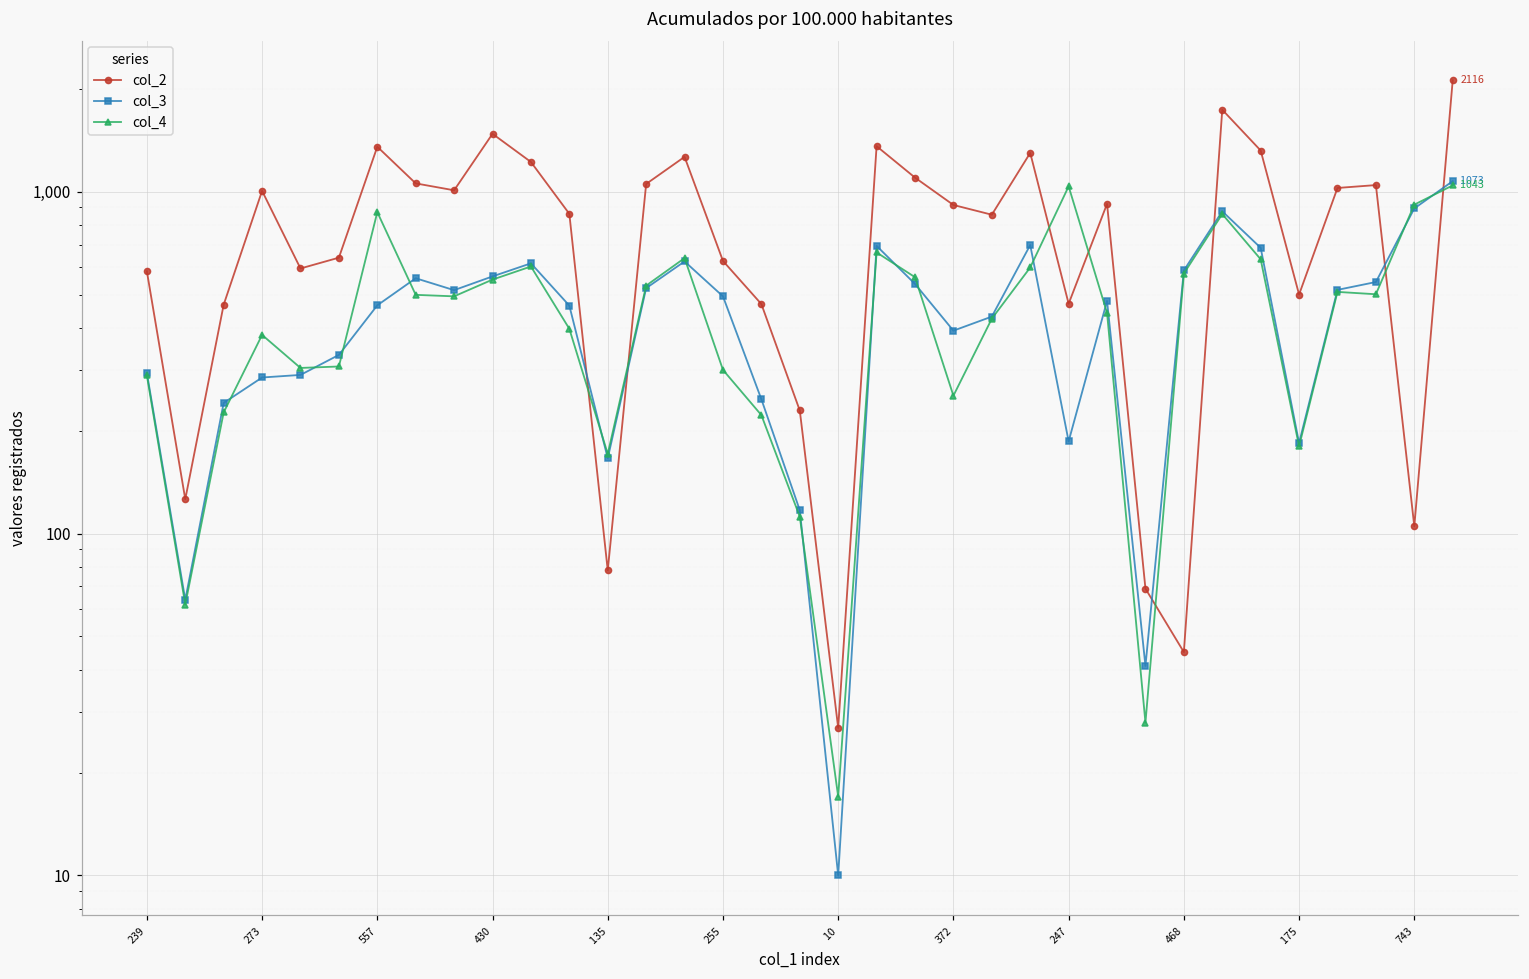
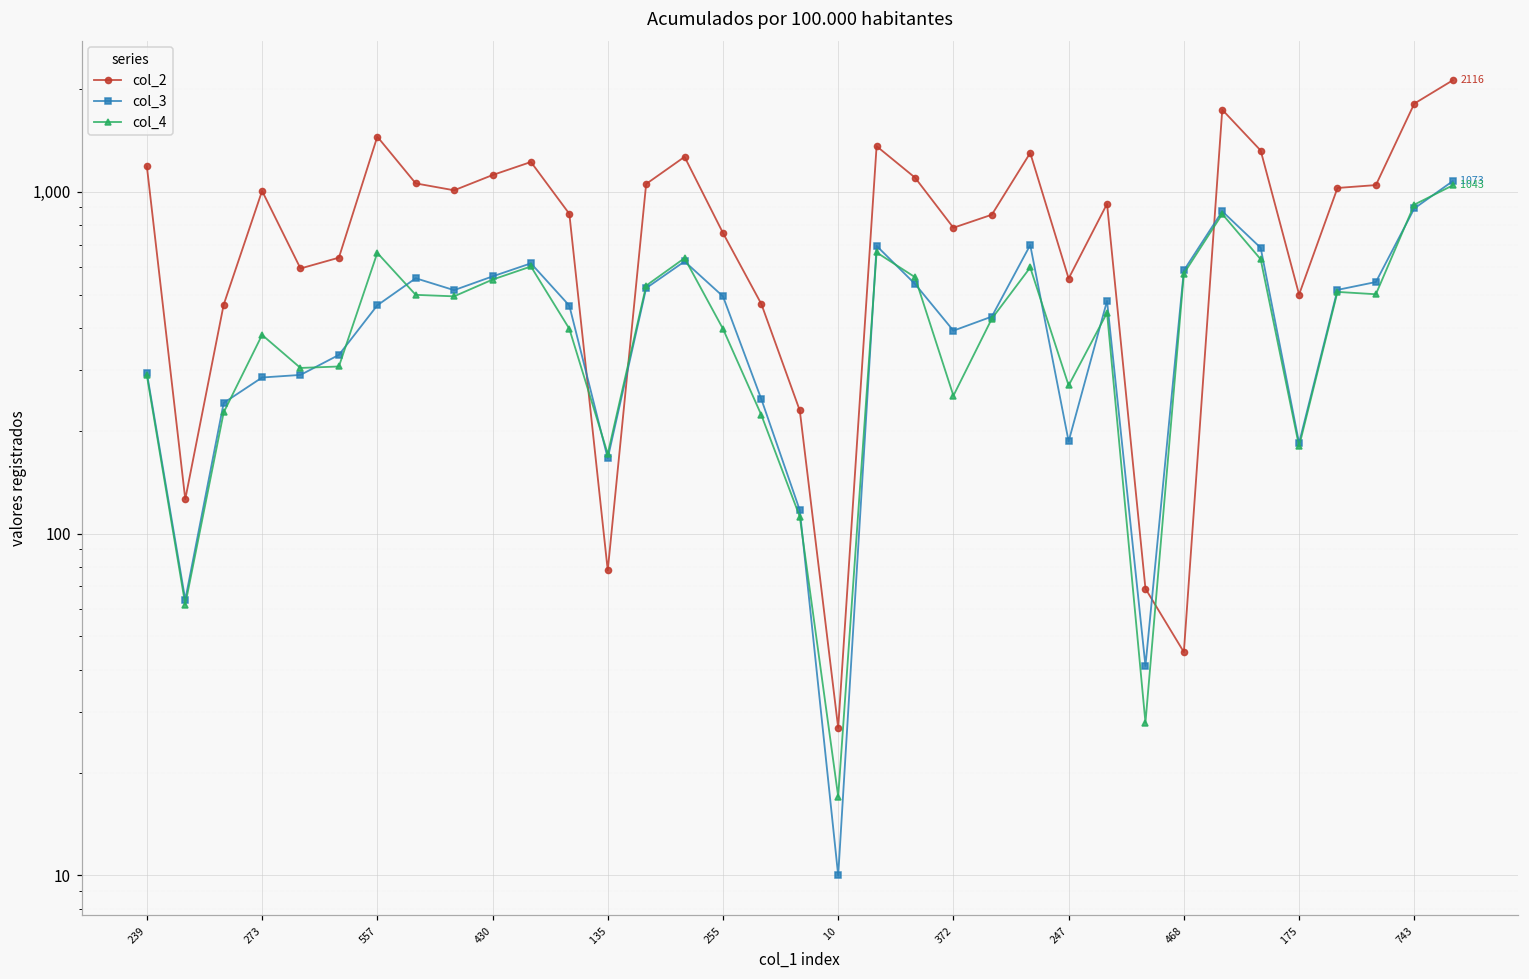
col_2, 239: 590 -> 1,190
col_2, 557: 1,350 -> 1,450
col_4, 557: 870 -> 660
col_2, 430: 1,500 -> 1,120
col_2, 255: 630 -> 760
col_4, 255: 300 -> 400
col_2, 372: 910 -> 780
col_2, 247: 470 -> 560
col_4, 247: 1,040 -> 270
col_2, 743: 105 -> 1,800
